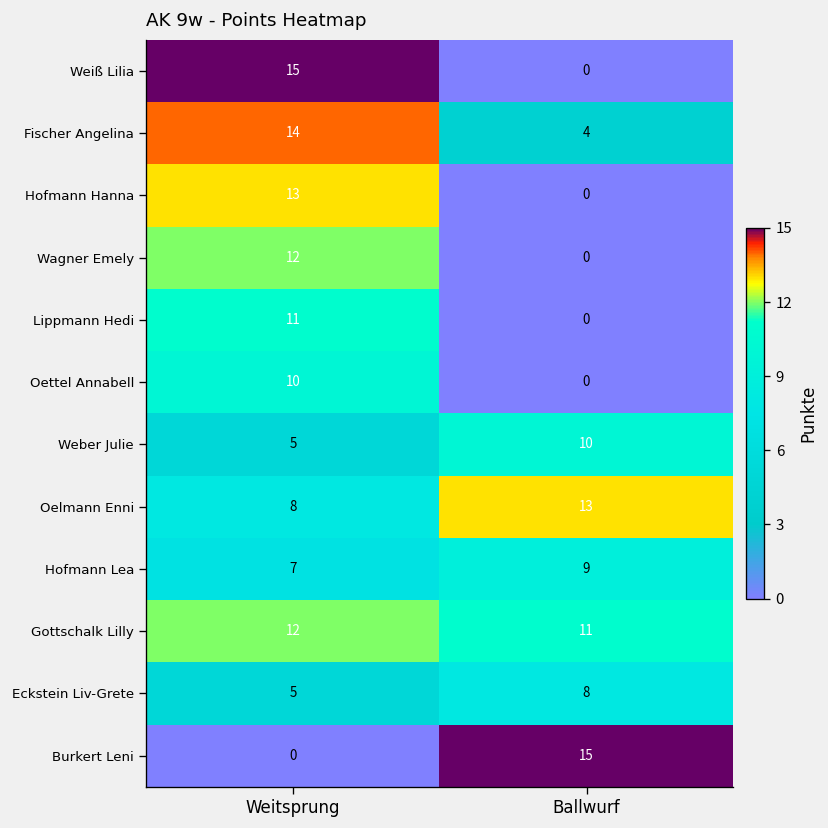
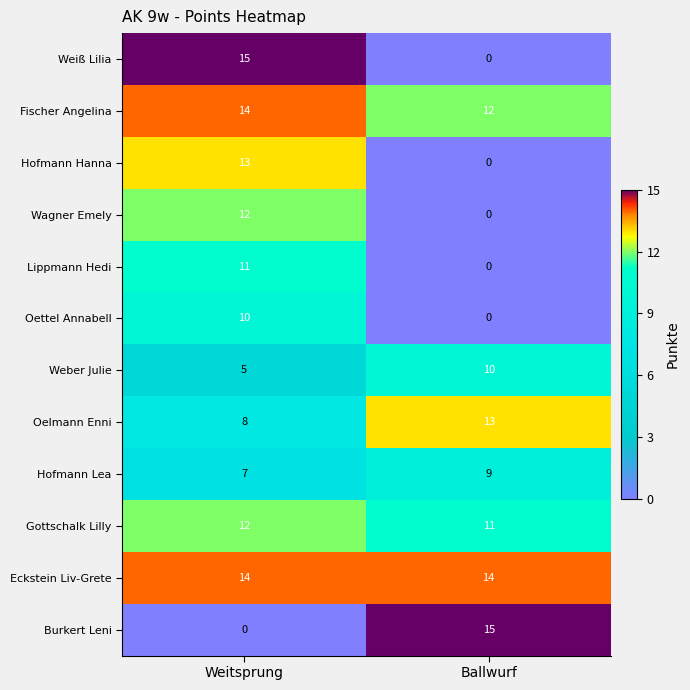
Fischer Angelina, Ballwurf: 4 -> 12
Eckstein Liv-Grete, Weitsprung: 5 -> 14
Eckstein Liv-Grete, Ballwurf: 8 -> 14
